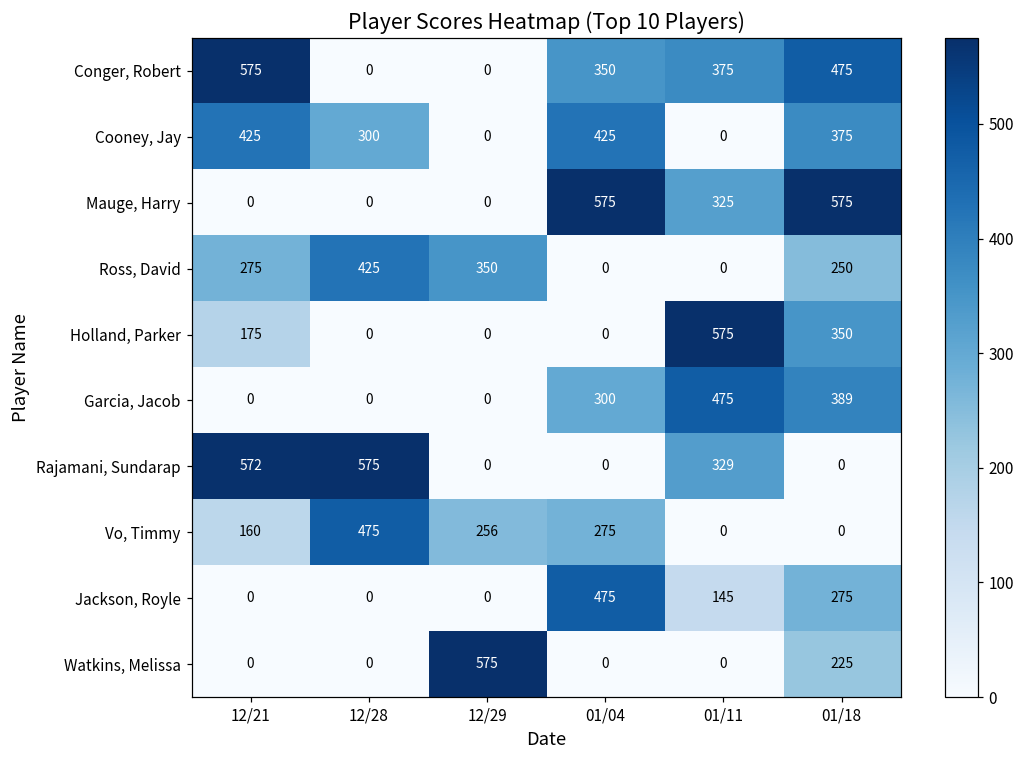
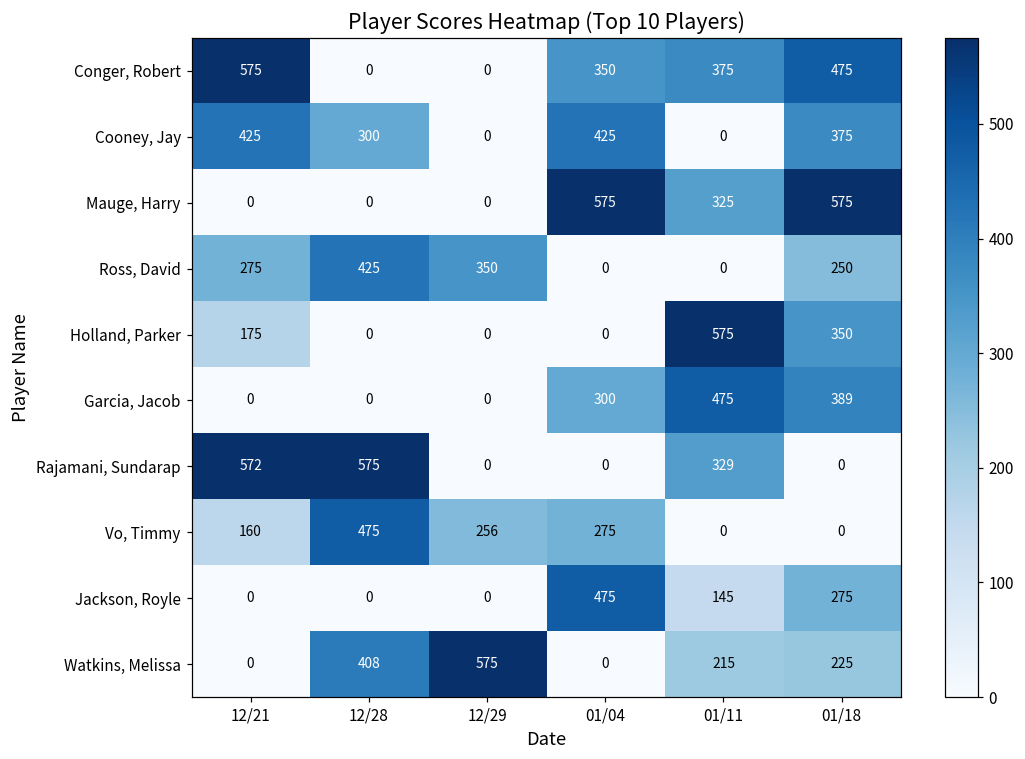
Watkins, Melissa, 12/28: 0 -> 408
Watkins, Melissa, 01/11: 0 -> 215
